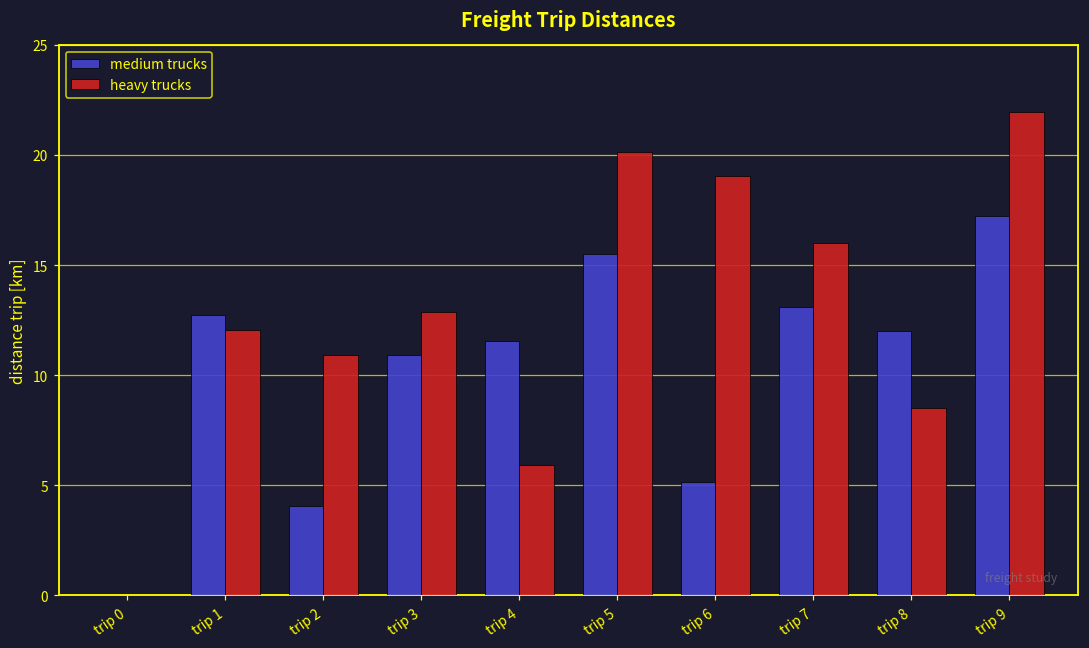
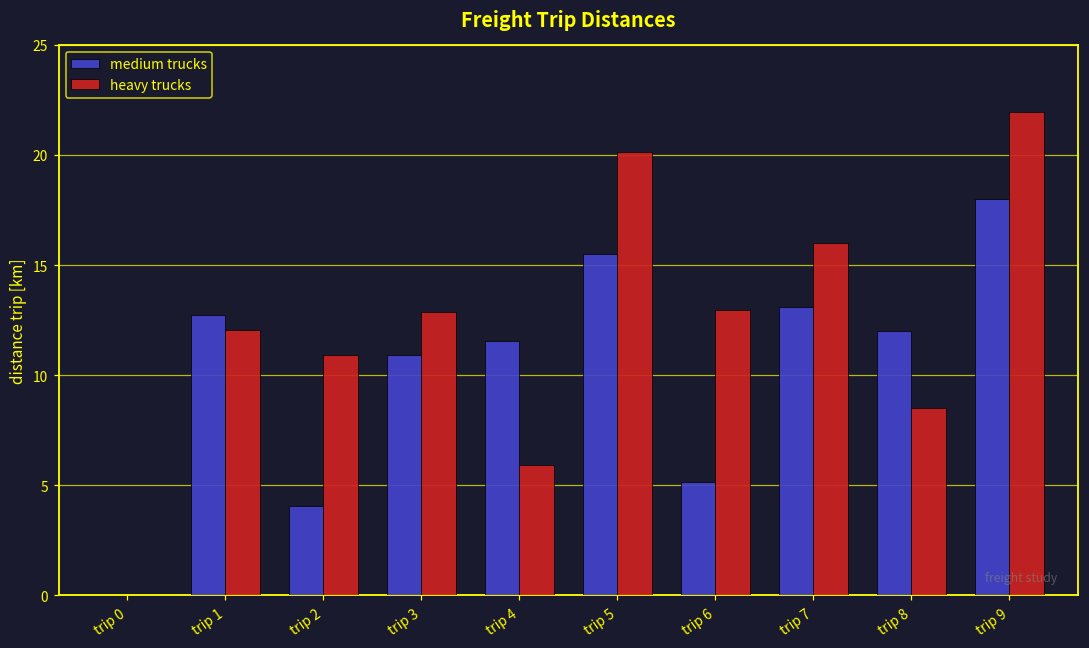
heavy trucks, trip 6: 19.0 -> 13.0
medium trucks, trip 9: 17.2 -> 18.0
